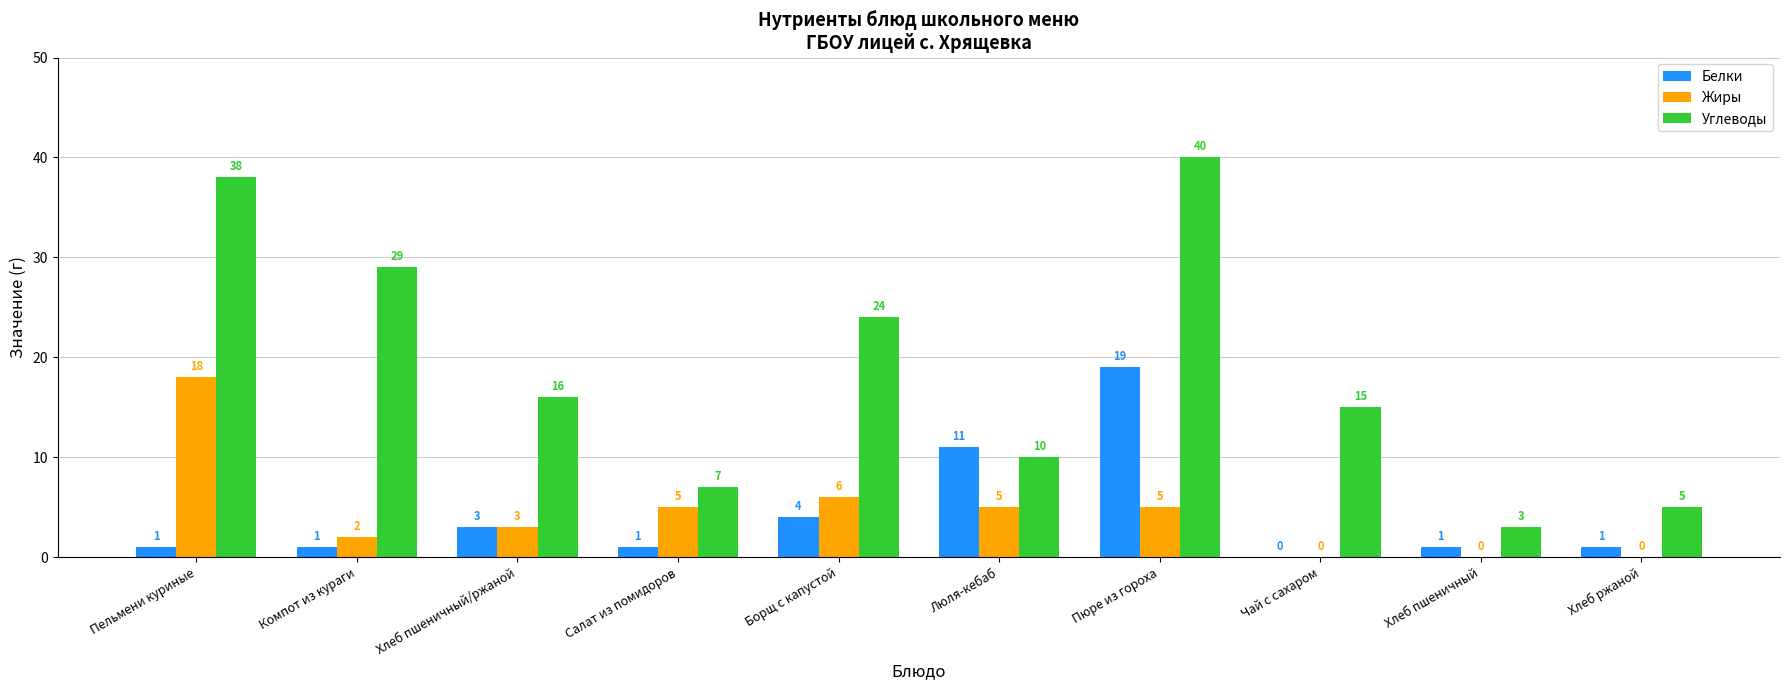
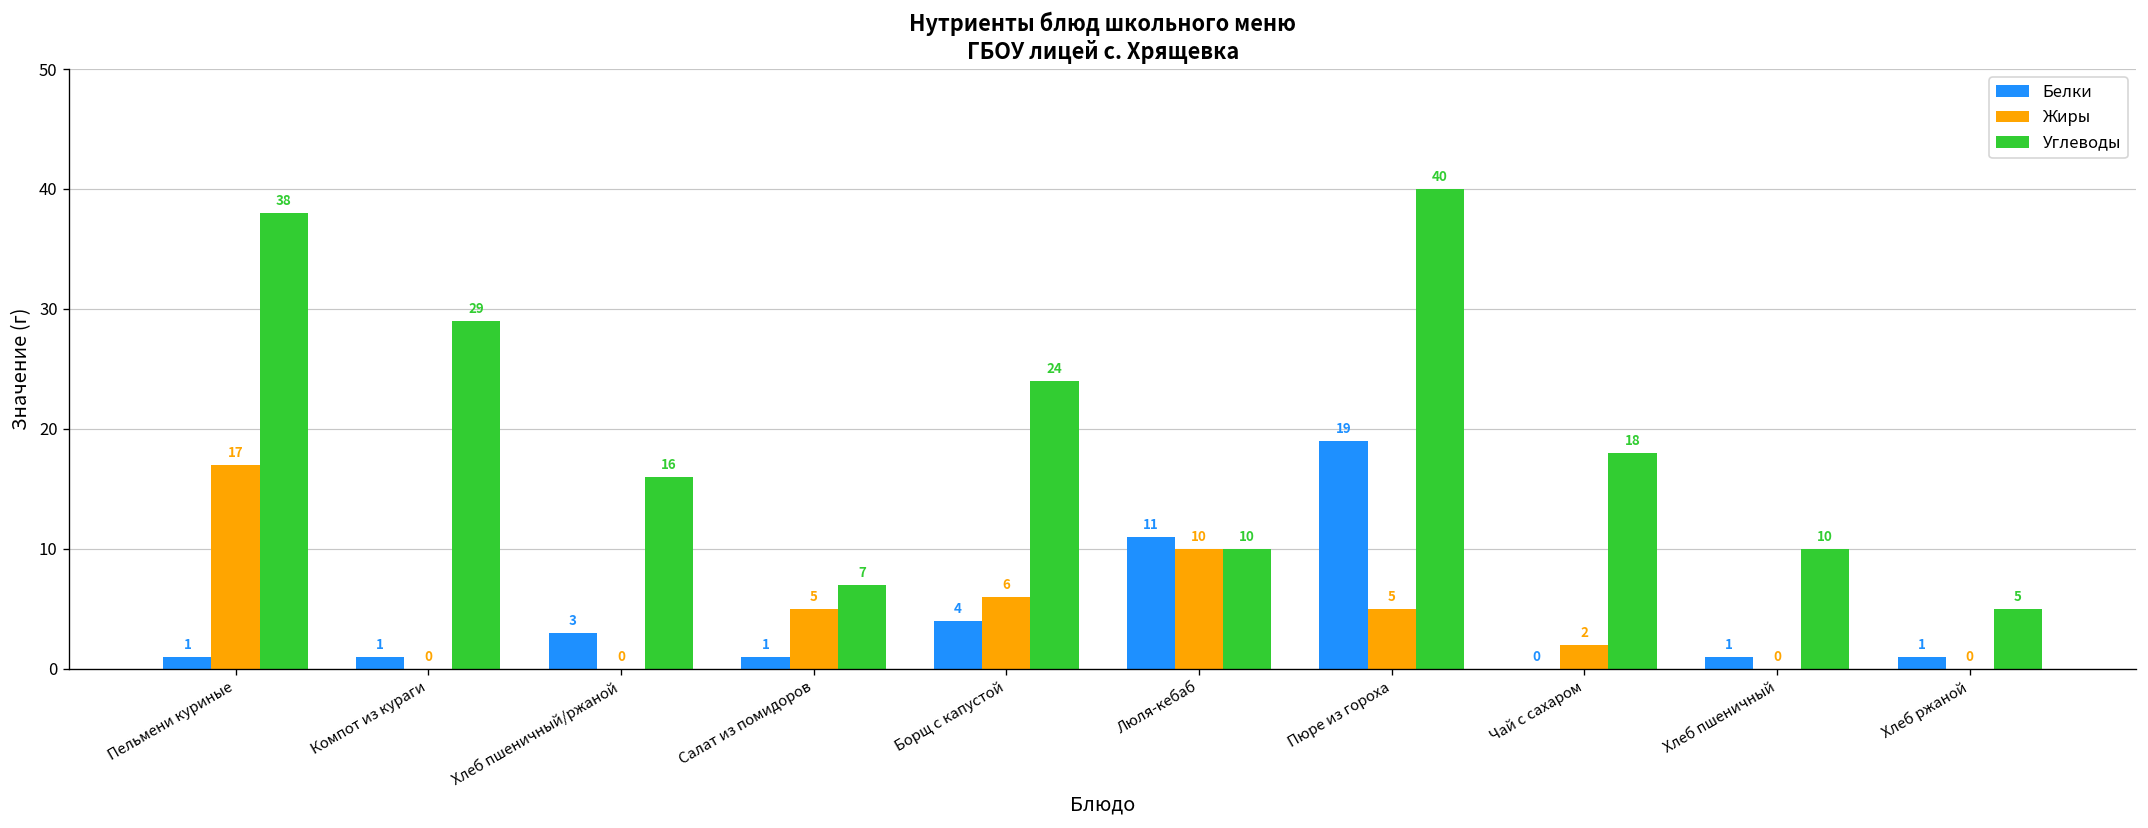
Жиры, Пельмени куриные: 18 -> 17
Жиры, Компот из кураги: 2 -> 0
Жиры, Хлеб пшеничный/ржаной: 3 -> 0
Жиры, Люля-кебаб: 5 -> 10
Жиры, Чай с сахаром: 0 -> 2
Углеводы, Чай с сахаром: 15 -> 18
Углеводы, Хлеб пшеничный: 3 -> 10
